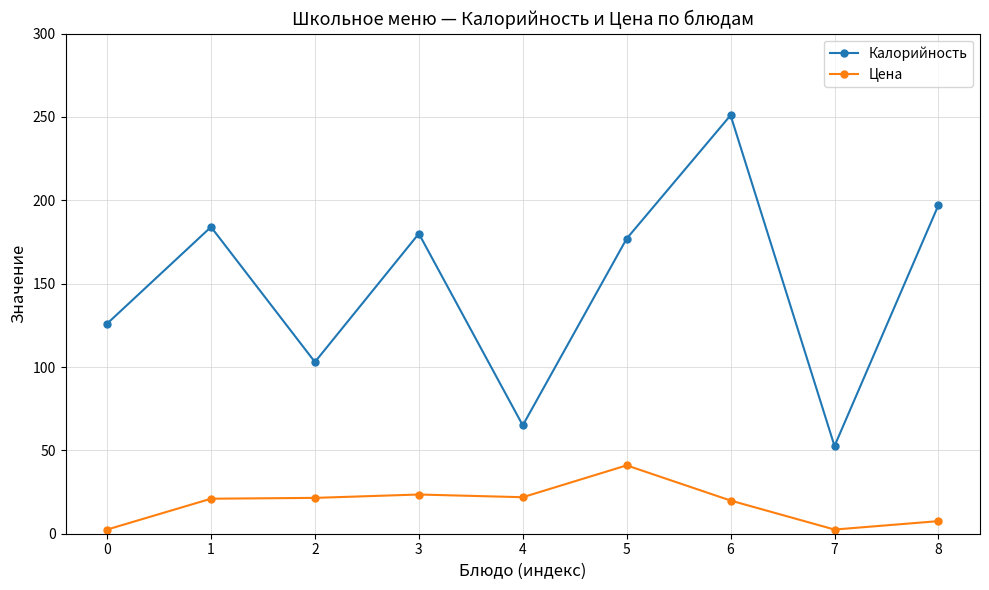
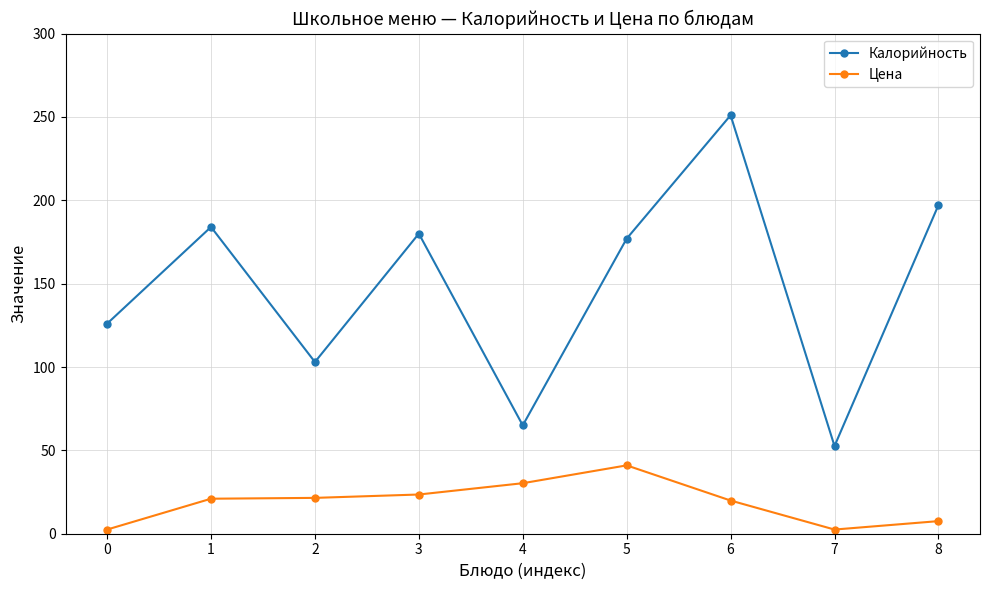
Цена, 4: 22 -> 30
